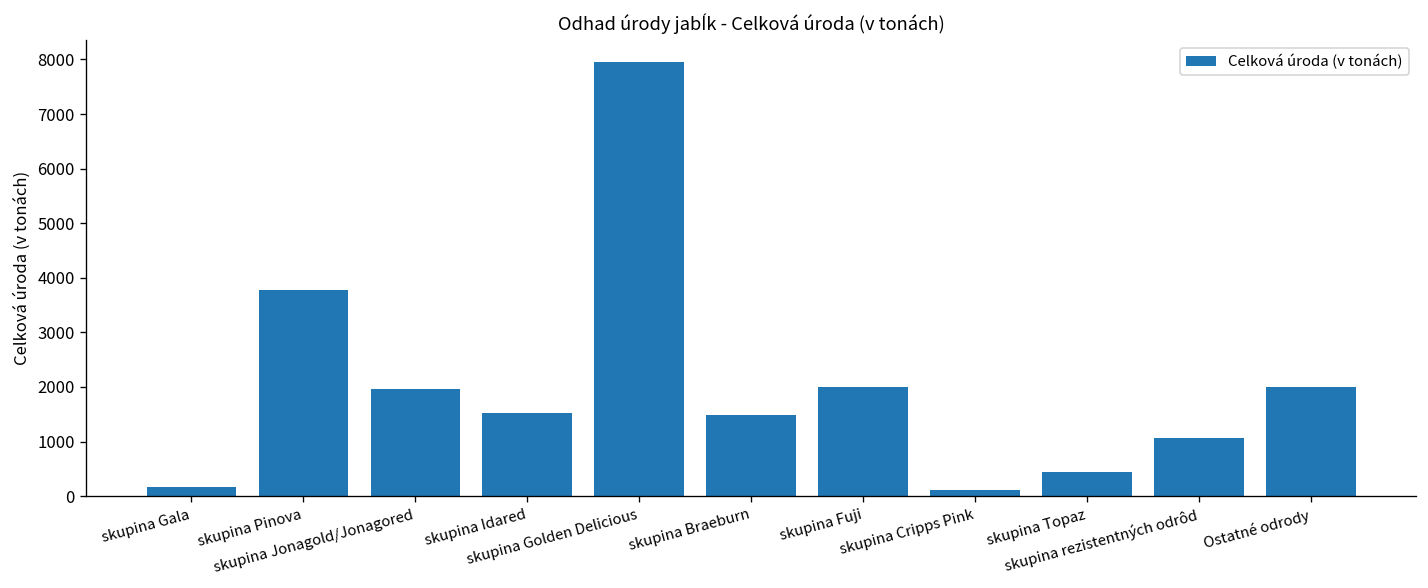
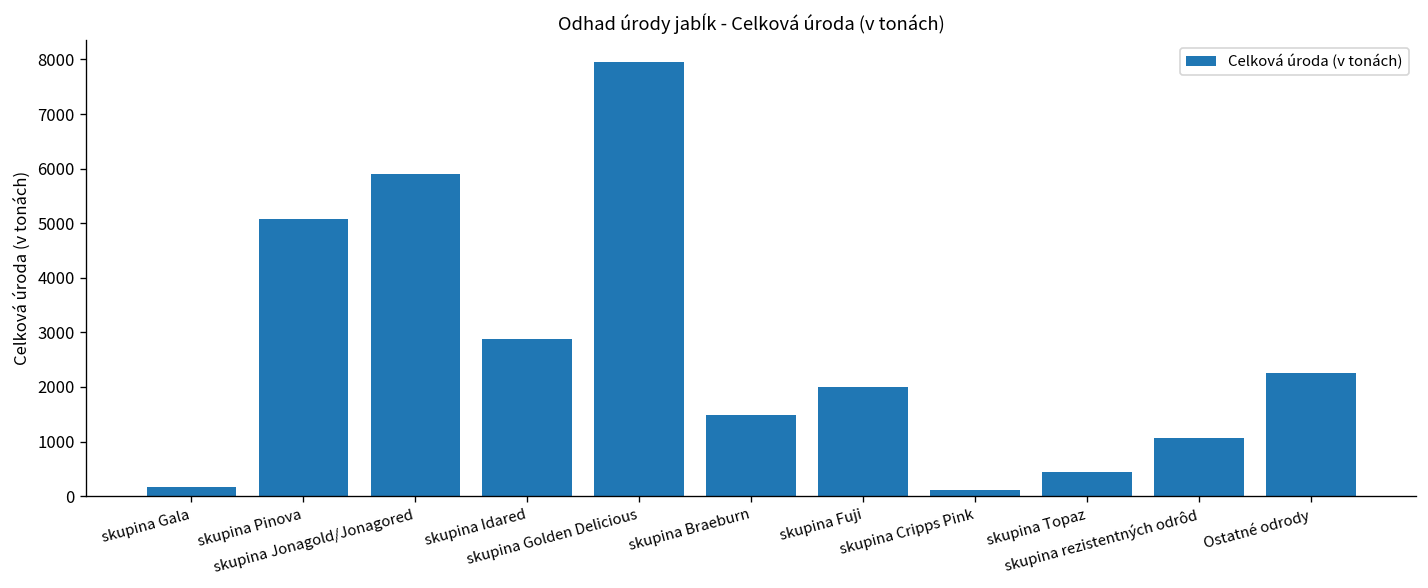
skupina Pinova: 3800 -> 5100
skupina Jonagold/Jonagored: 2000 -> 5900
skupina Idared: 1500 -> 2900
Ostatné odrody: 2000 -> 2200
